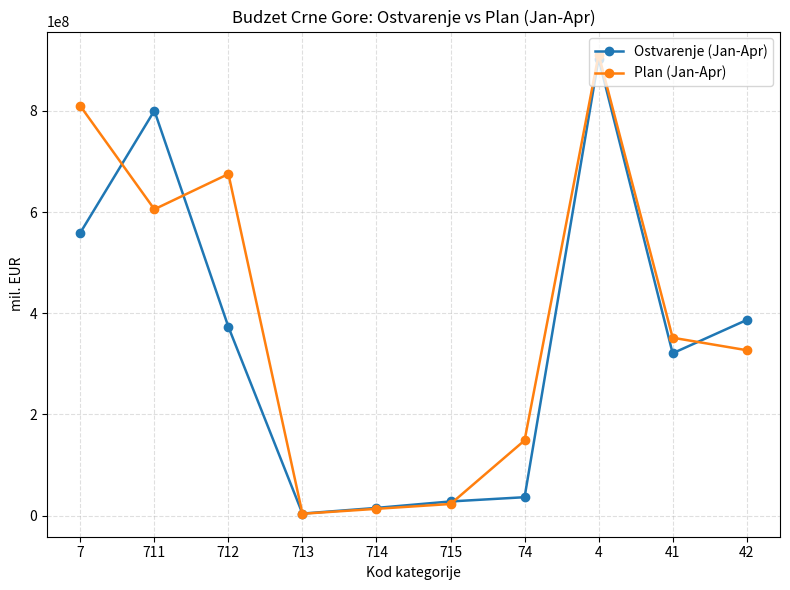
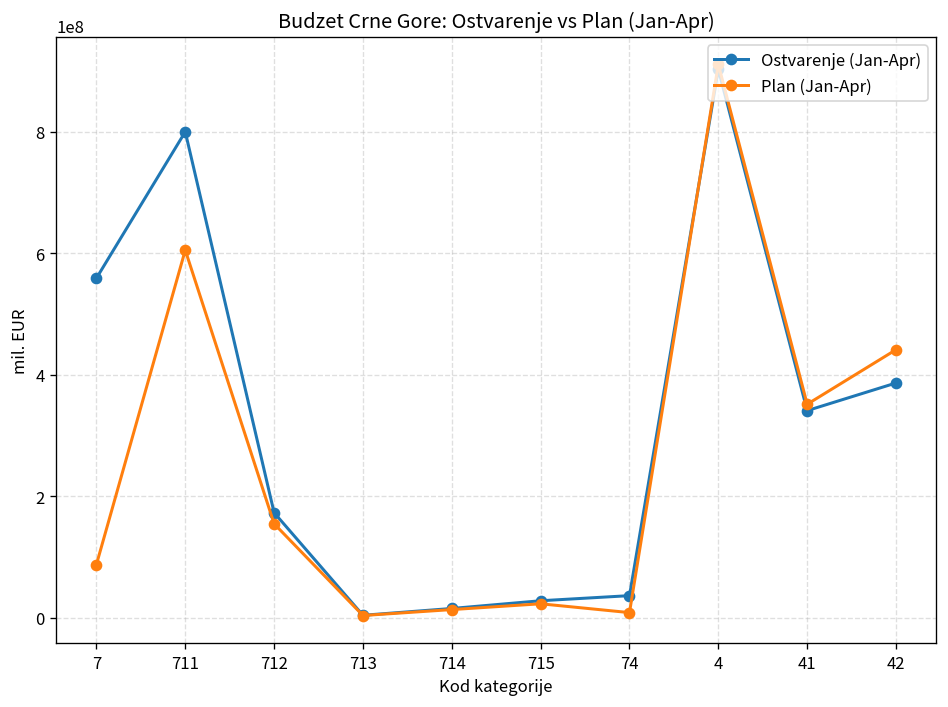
Plan (Jan-Apr), 7: 810000000 -> 90000000
Ostvarenje (Jan-Apr), 712: 370000000 -> 170000000
Plan (Jan-Apr), 712: 680000000 -> 150000000
Plan (Jan-Apr), 74: 150000000 -> 10000000
Ostvarenje (Jan-Apr), 41: 320000000 -> 340000000
Plan (Jan-Apr), 42: 330000000 -> 440000000
